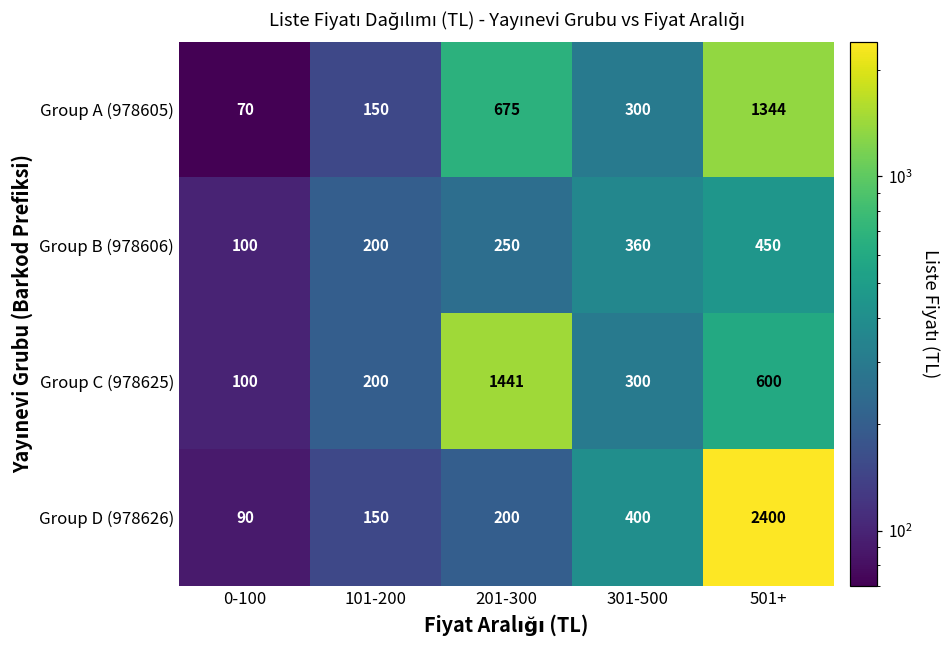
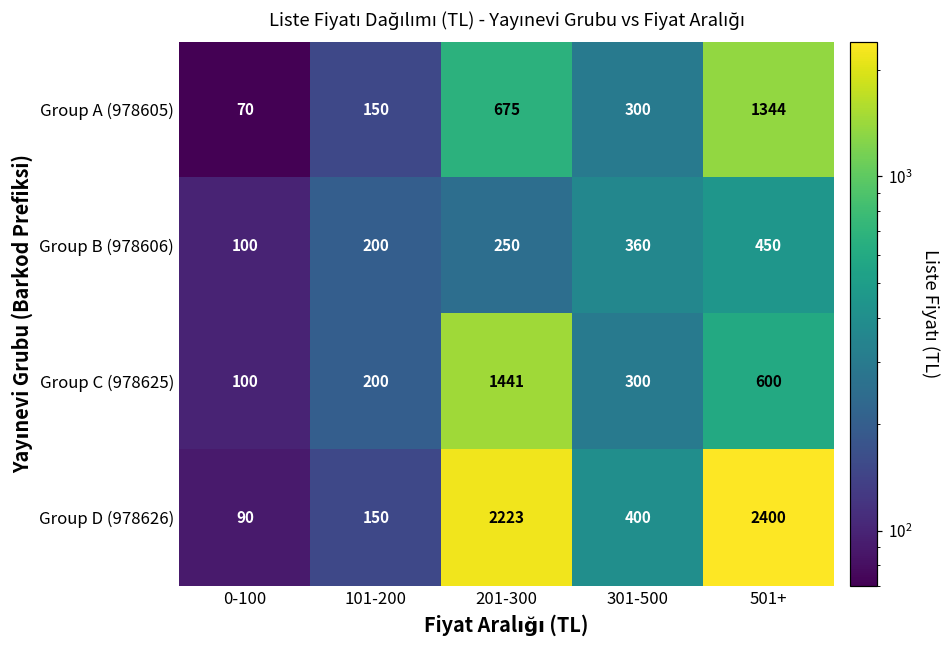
Group D (978626), 201-300: 200 -> 2223
